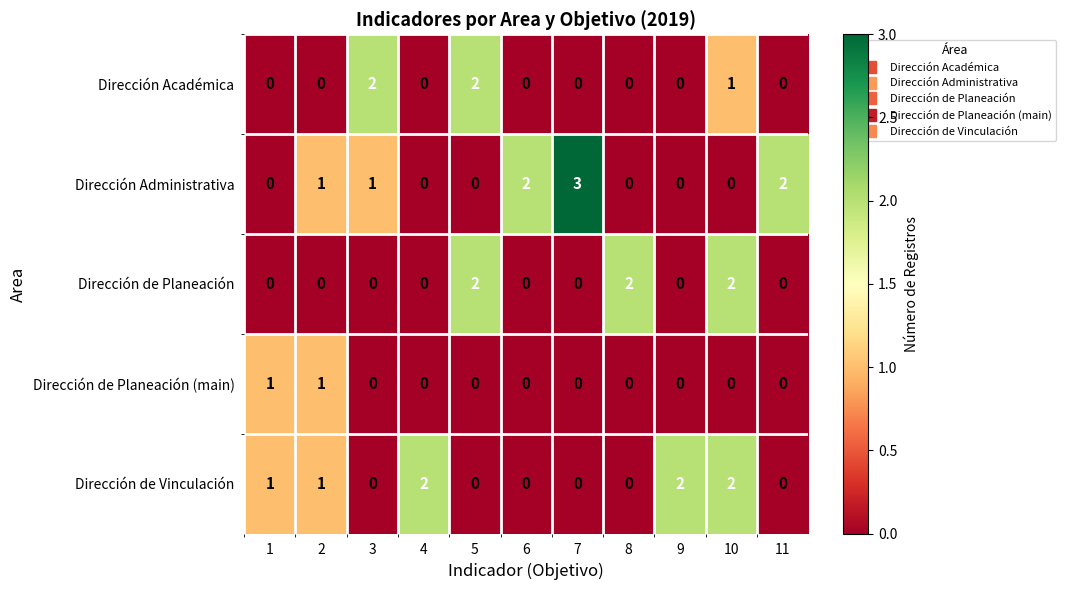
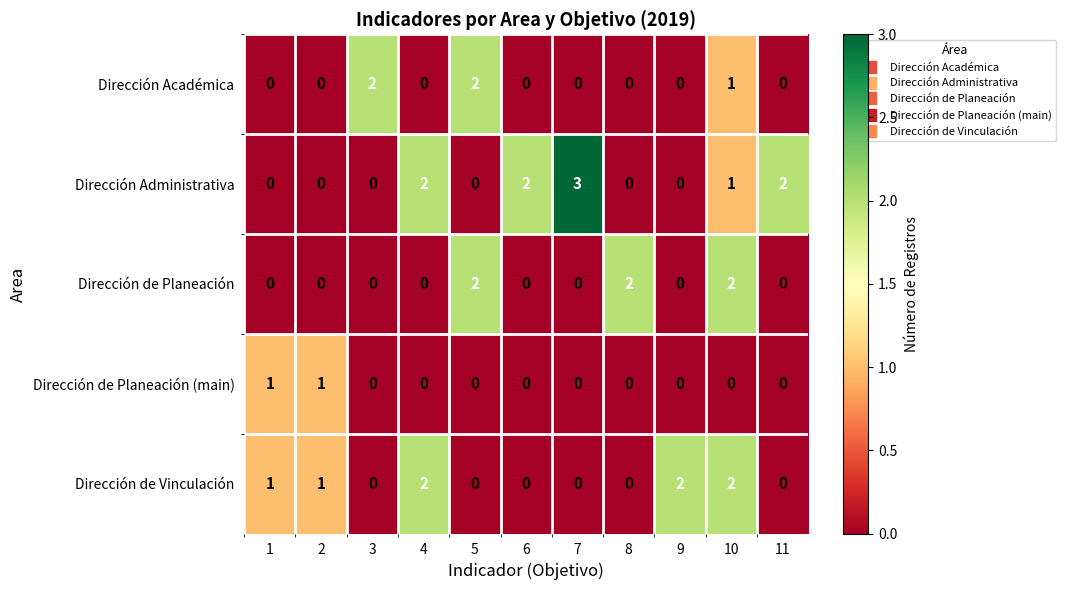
Dirección Administrativa, 2: 1 -> 0
Dirección Administrativa, 3: 1 -> 0
Dirección Administrativa, 4: 0 -> 2
Dirección Administrativa, 10: 0 -> 1
